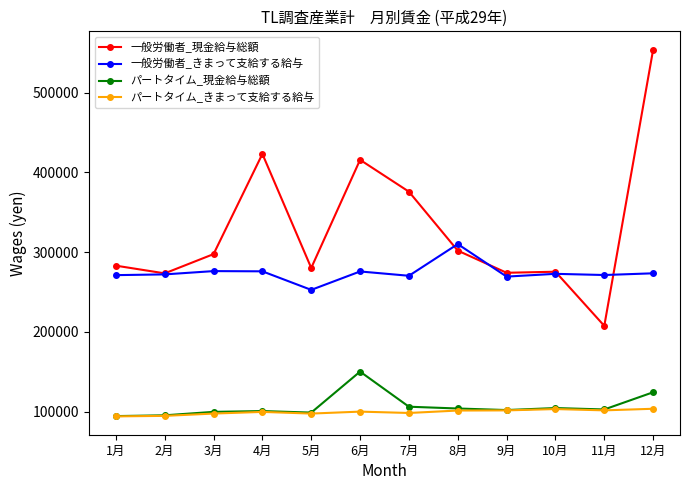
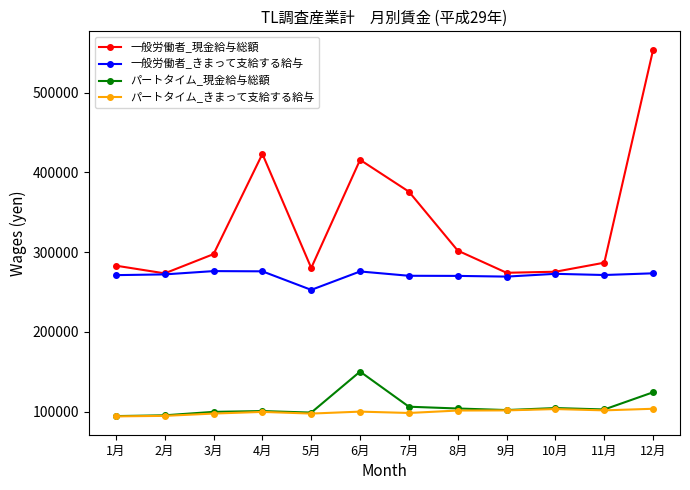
一般労働者_きまって支給する給与, 8月: 310000 -> 270000
一般労働者_現金給与総額, 11月: 210000 -> 290000
